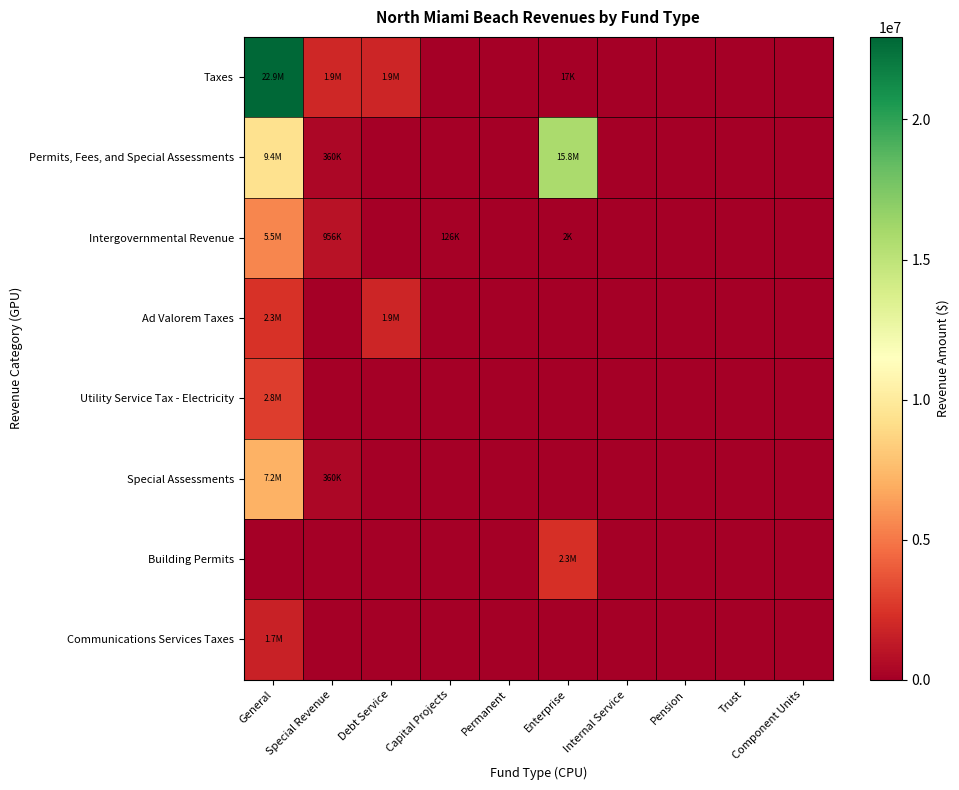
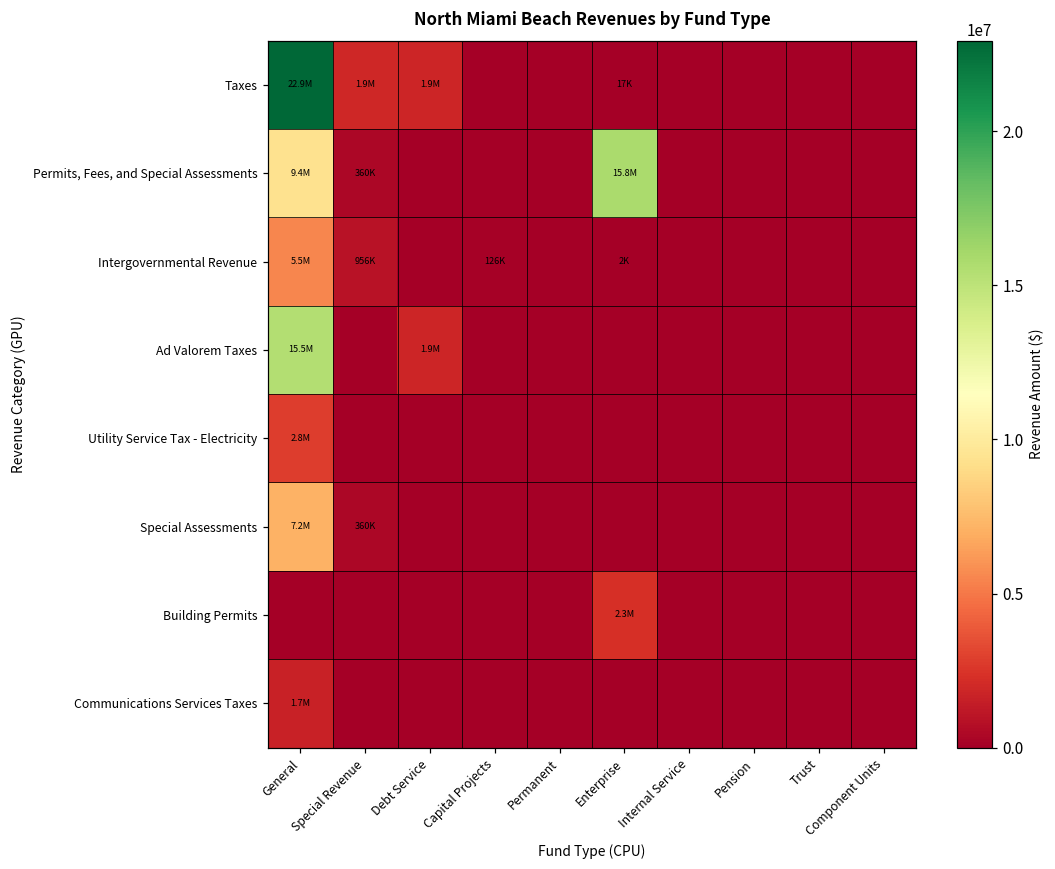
Ad Valorem Taxes, General: 2.3M -> 15.5M
